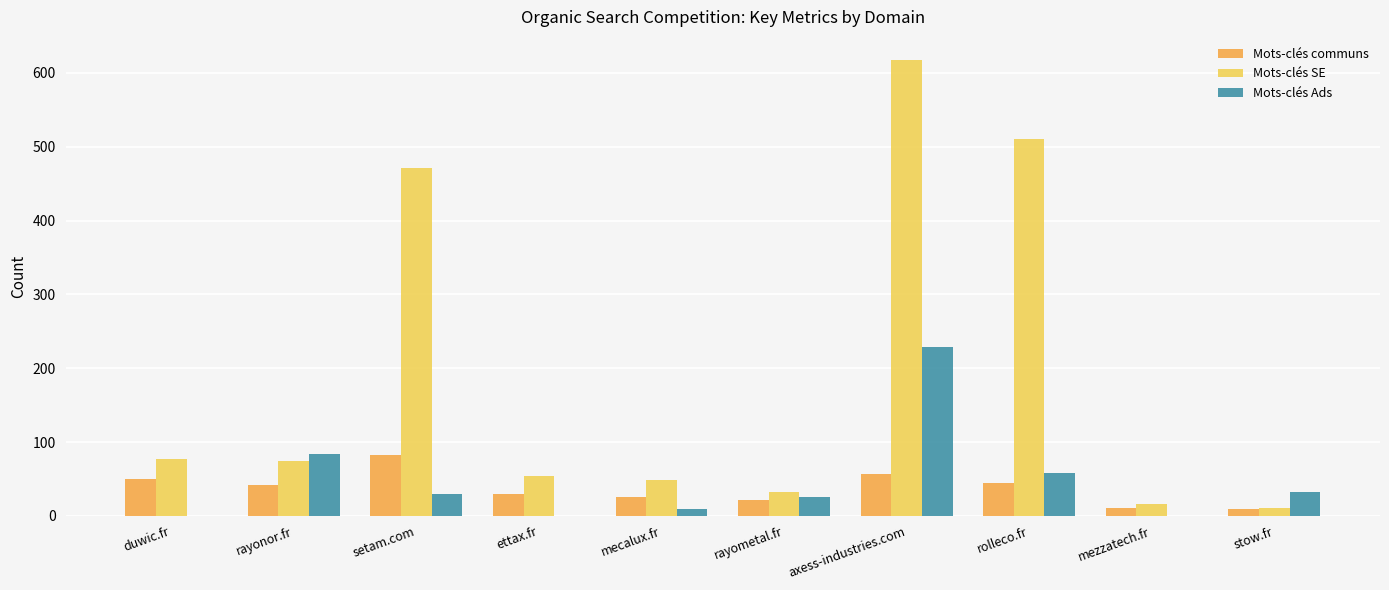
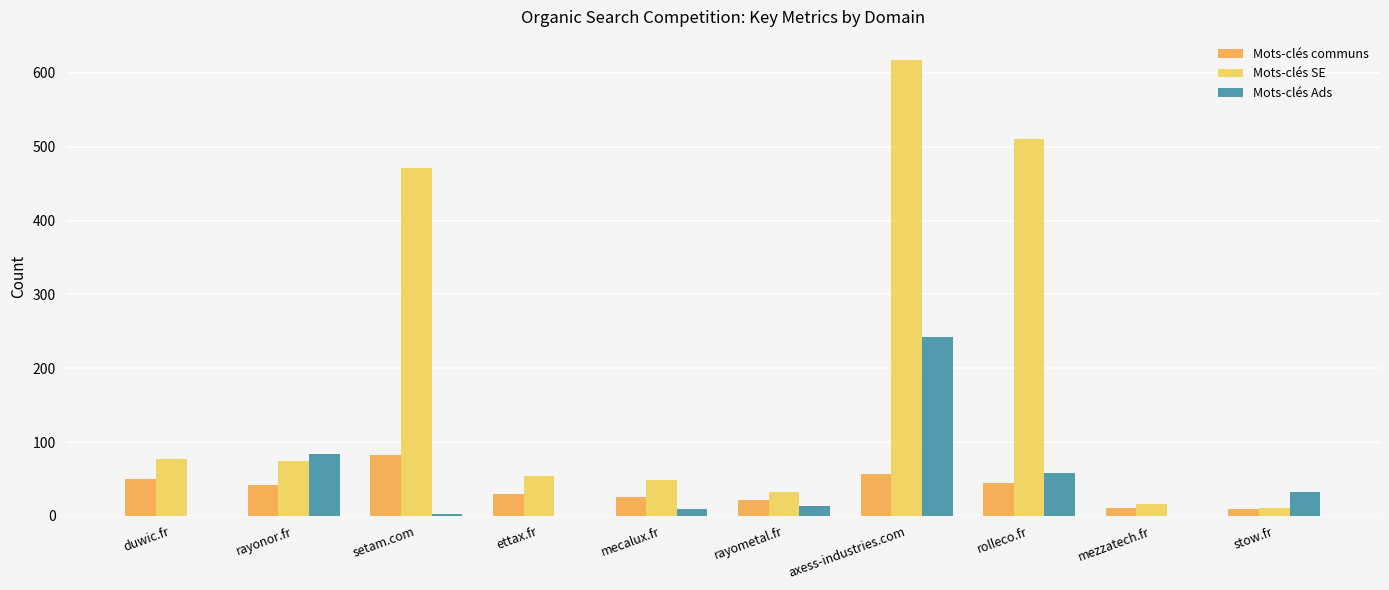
Mots-clés Ads, setam.com: 30 -> 0
Mots-clés Ads, rayometal.fr: 30 -> 10
Mots-clés Ads, axess-industries.com: 230 -> 240
